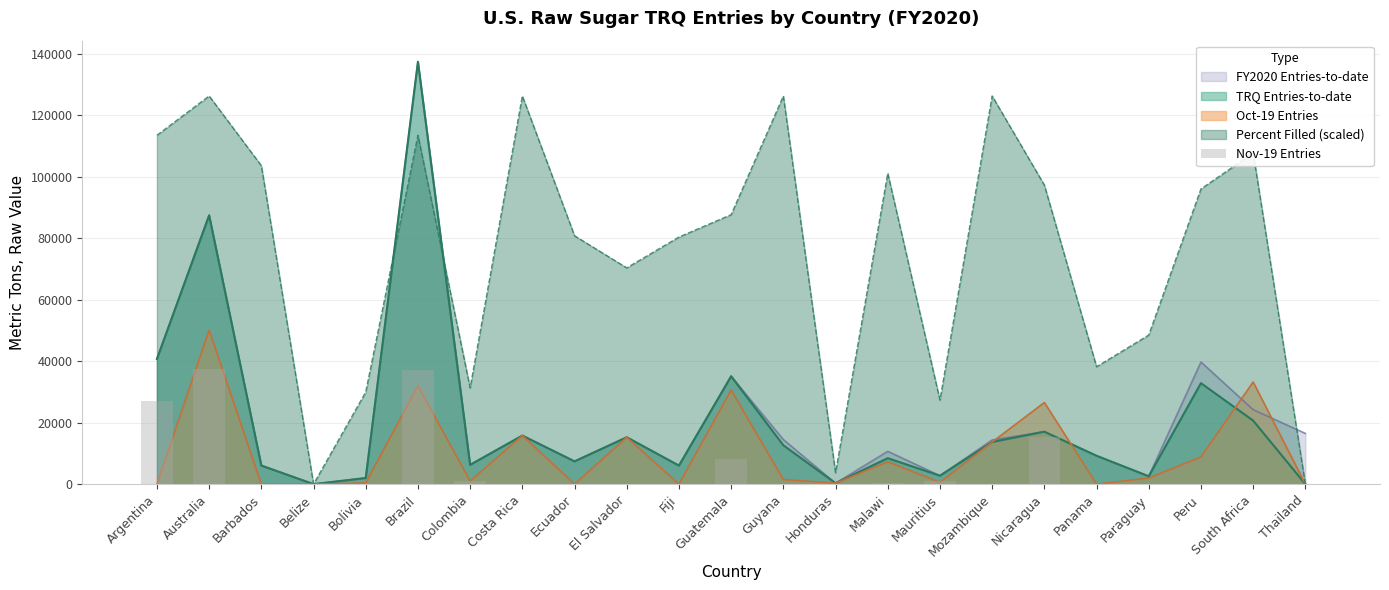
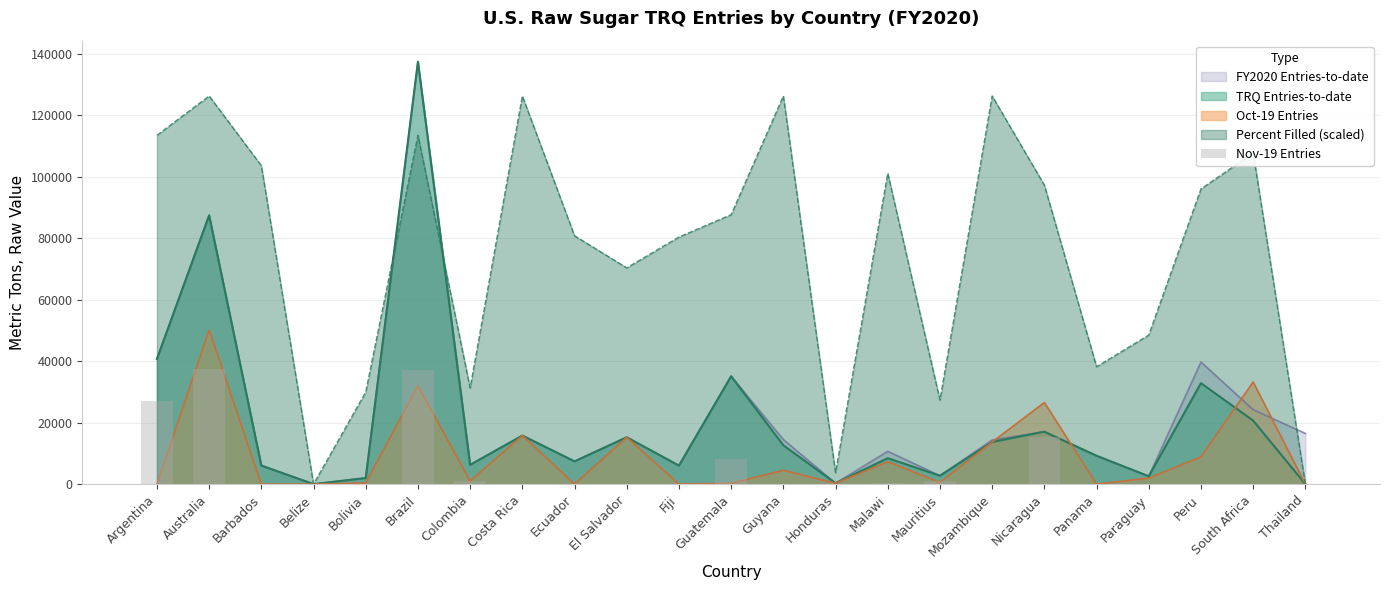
Oct-19 Entries, Guatemala: 31000 -> 0
Oct-19 Entries, Guyana: 2000 -> 5000
